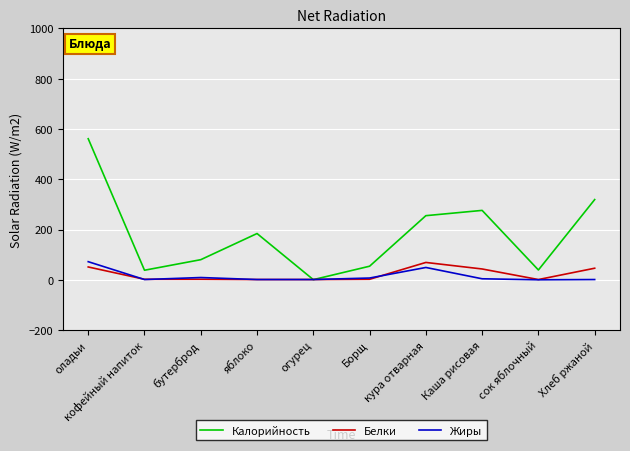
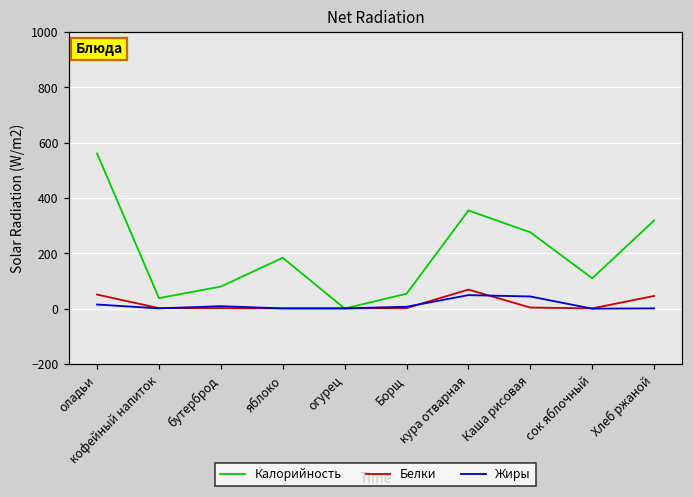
Жиры, оладьи: 70 -> 20
Калорийность, кура отварная: 260 -> 360
Белки, Каша рисовая: 40 -> 0
Жиры, Каша рисовая: 0 -> 40
Калорийность, сок яблочный: 40 -> 110
